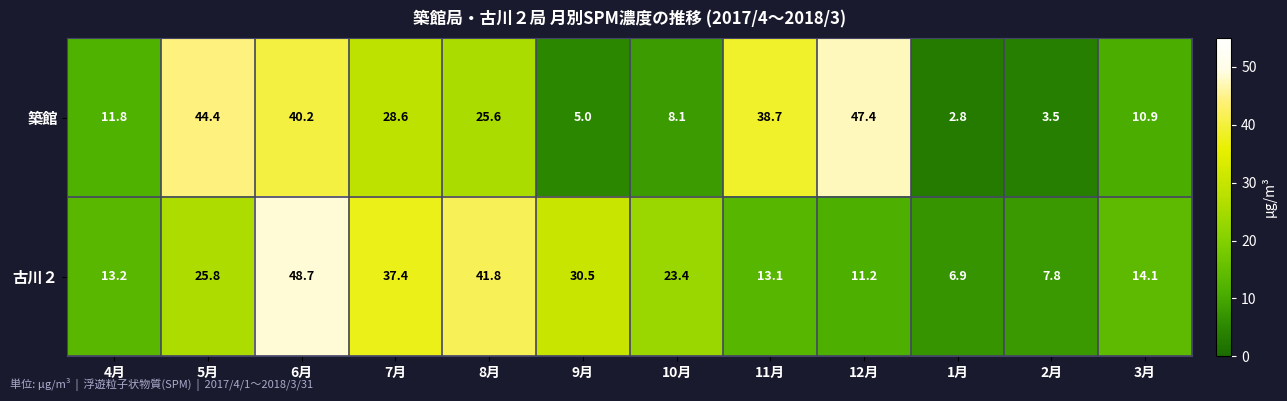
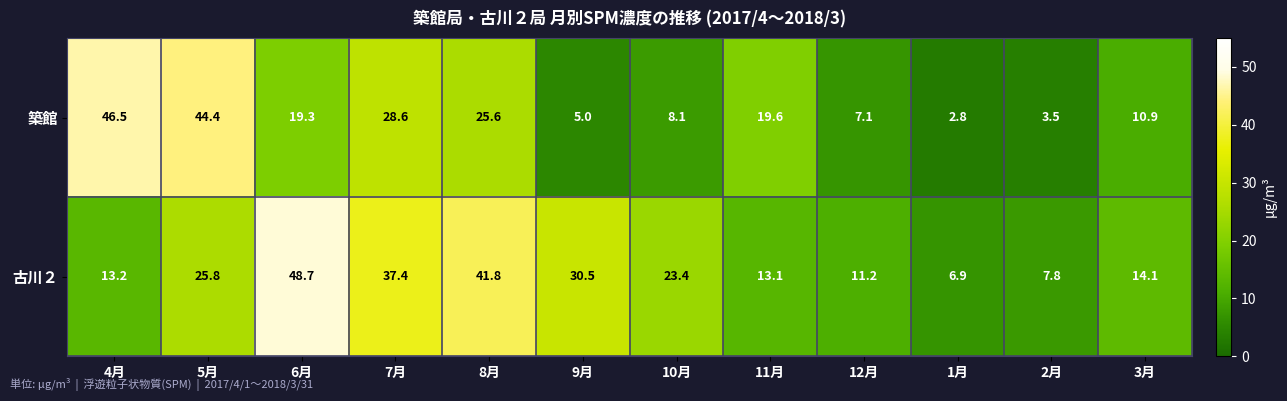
築館, 4月: 11.8 -> 46.5
築館, 6月: 40.2 -> 19.3
築館, 11月: 38.7 -> 19.6
築館, 12月: 47.4 -> 7.1
